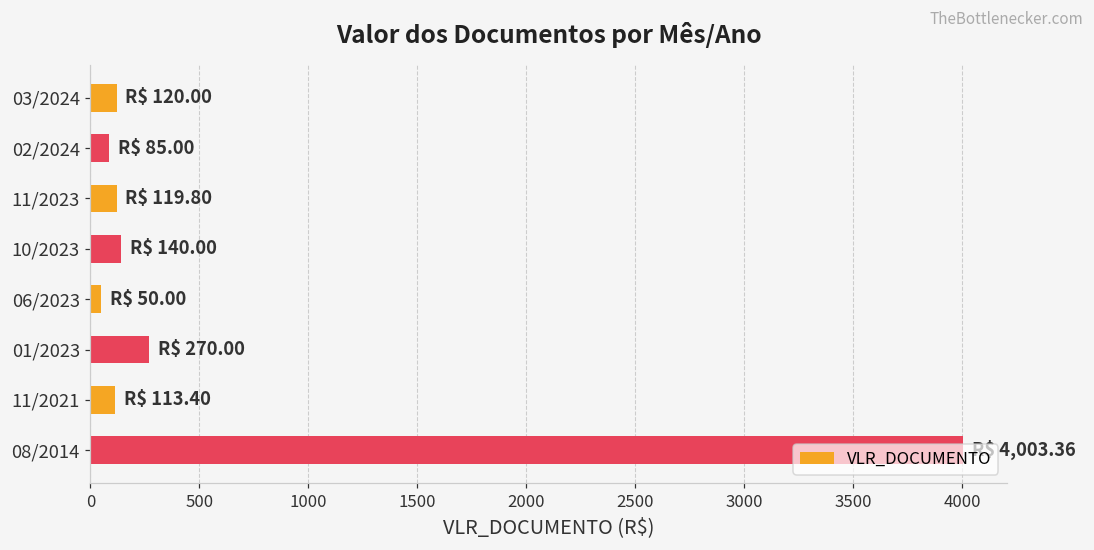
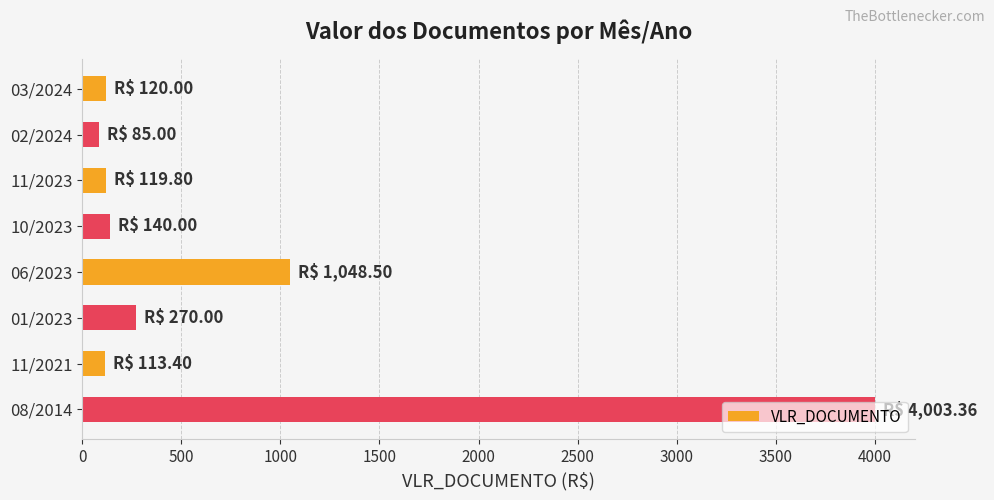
06/2023: 50.00 -> 1,048.50
